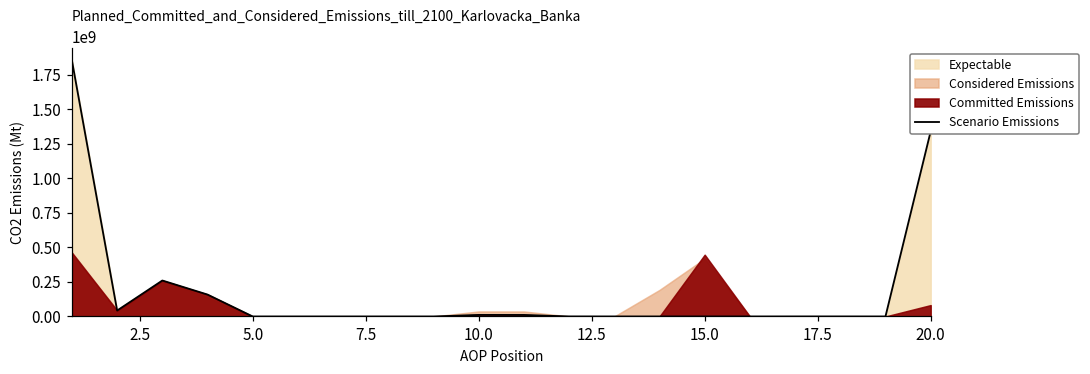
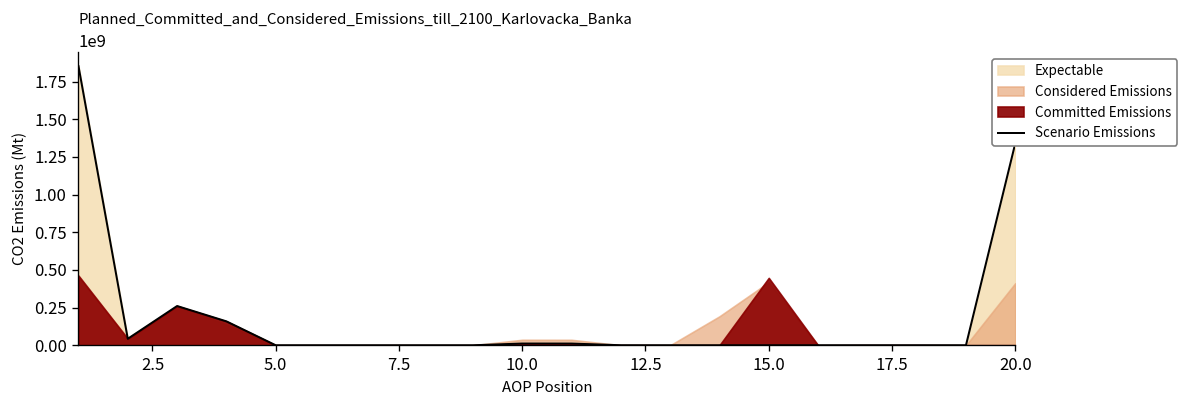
Considered Emissions, 20.0: 0 -> 410000000
Committed Emissions, 20.0: 80000000 -> 0
